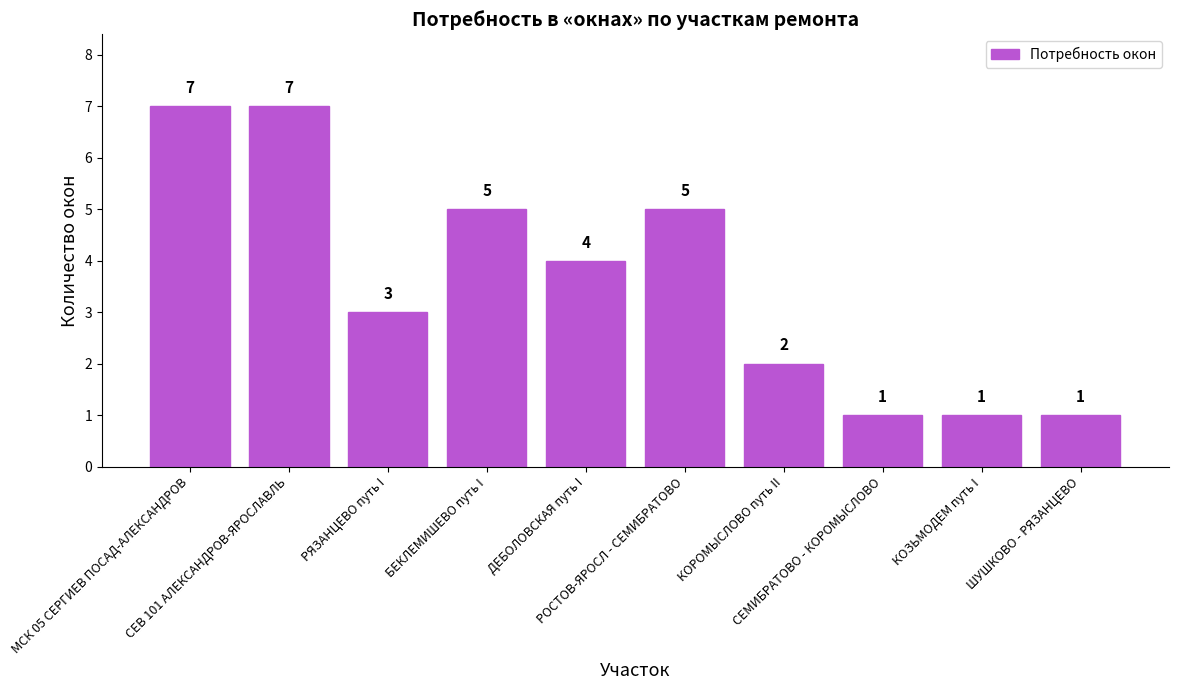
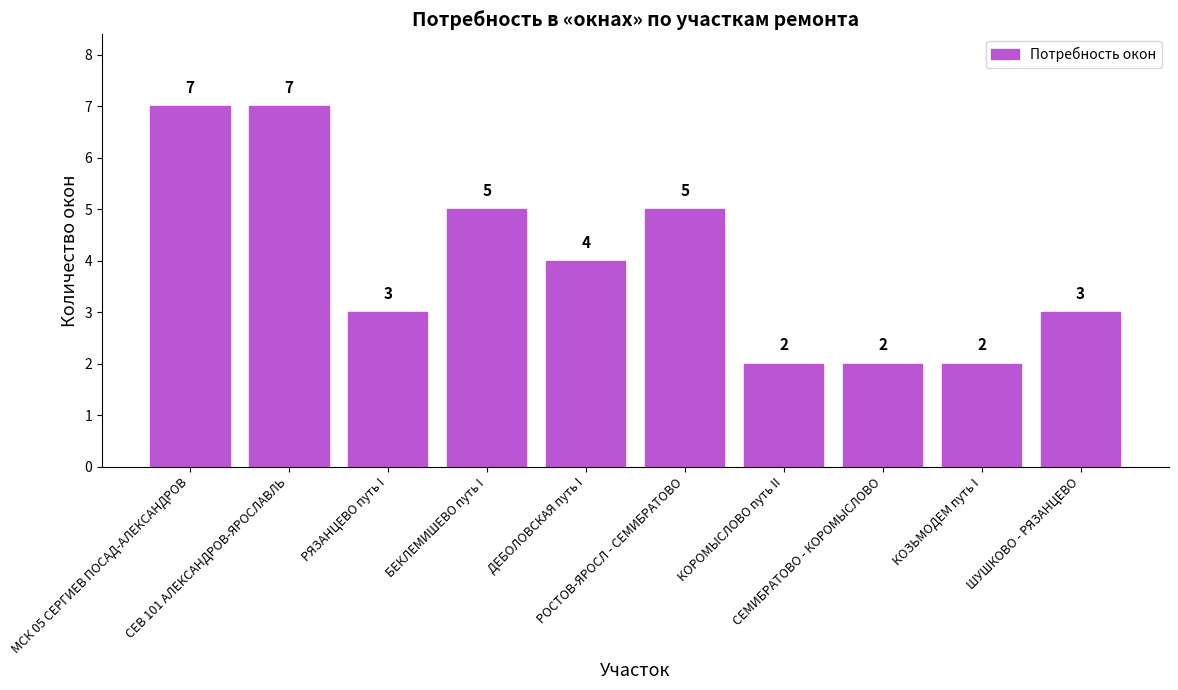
СЕМИБРАТОВО - КОРОМЫСЛОВО: 1 -> 2
КОЗЬМОДЕМ путь I: 1 -> 2
ШУШКОВО - РЯЗАНЦЕВО: 1 -> 3
